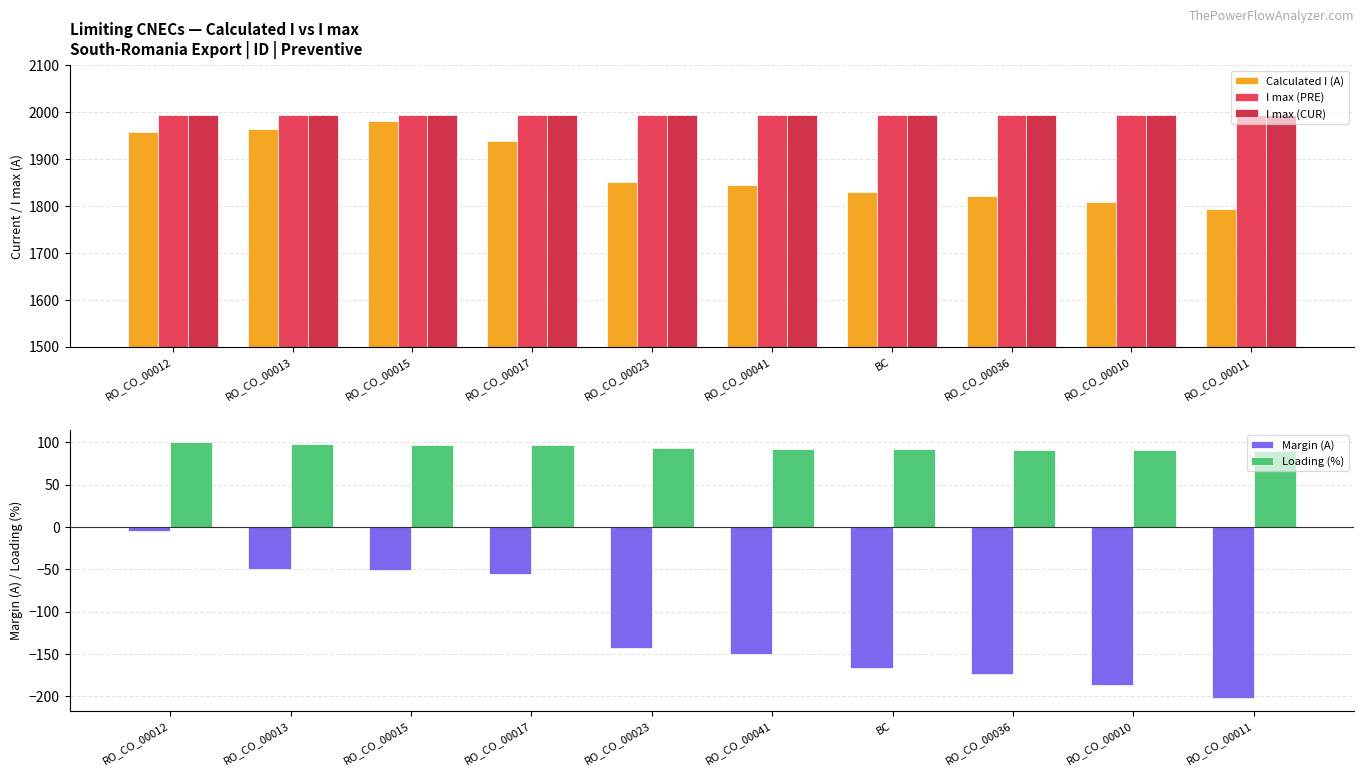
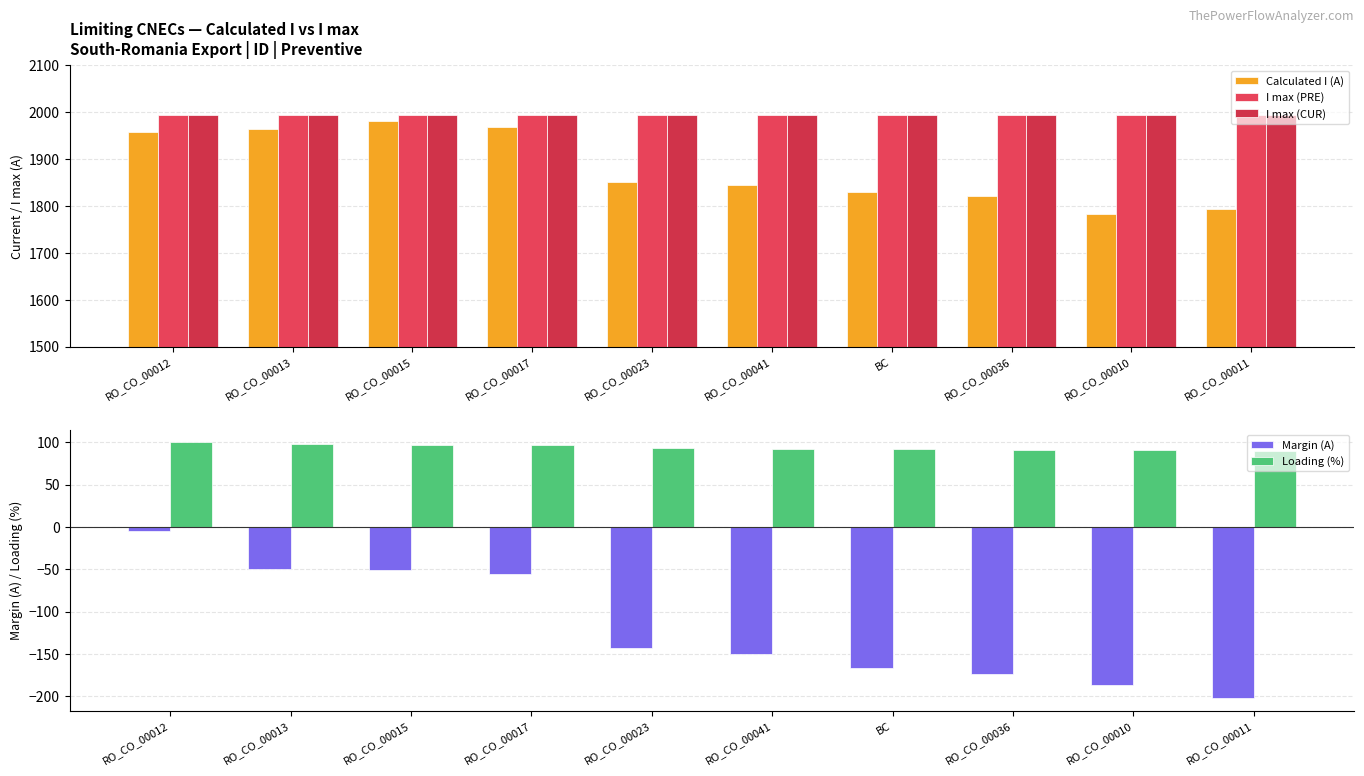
Limiting CNECs — Calculated I vs I max South-Romania Export | ID | Preventive, Calculated I (A), RO_CO_00017: 1940 -> 1970
Limiting CNECs — Calculated I vs I max South-Romania Export | ID | Preventive, Calculated I (A), RO_CO_00010: 1810 -> 1780
